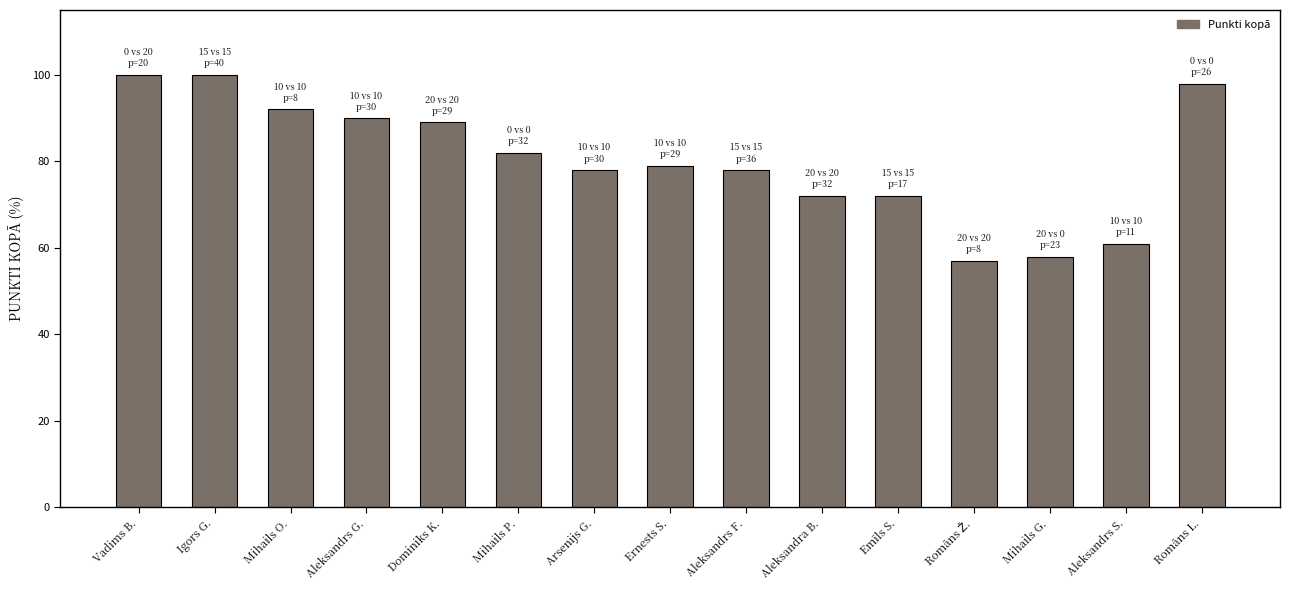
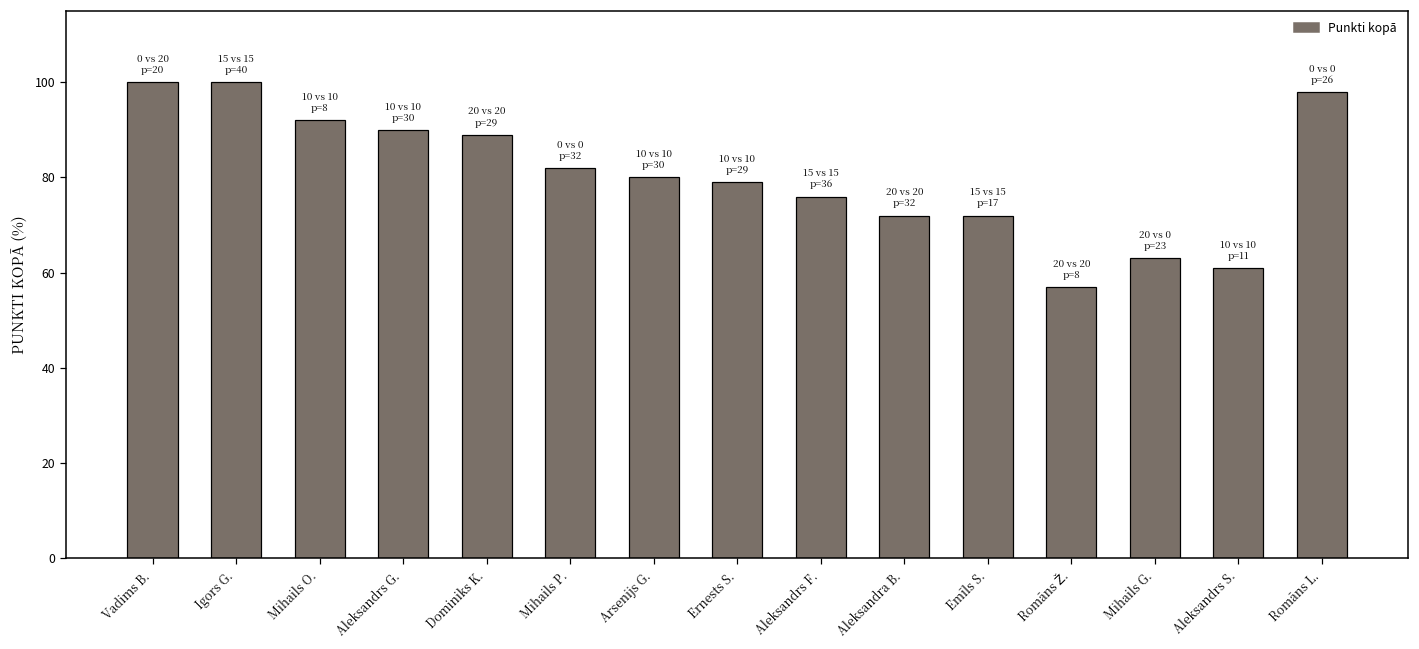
Arsenijs G.: 78 -> 80
Aleksandrs F.: 78 -> 76
Mihails G.: 58 -> 63
